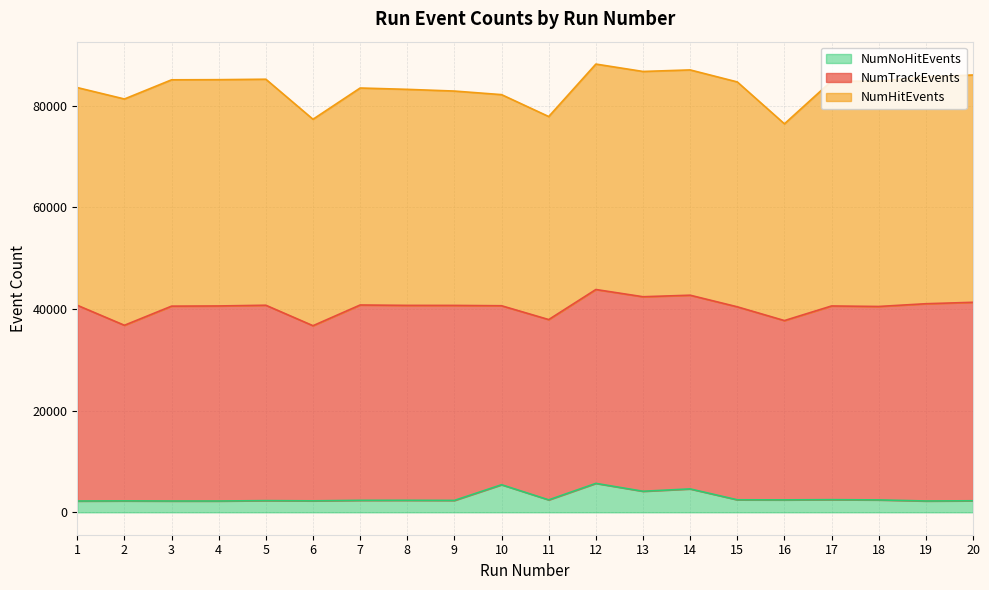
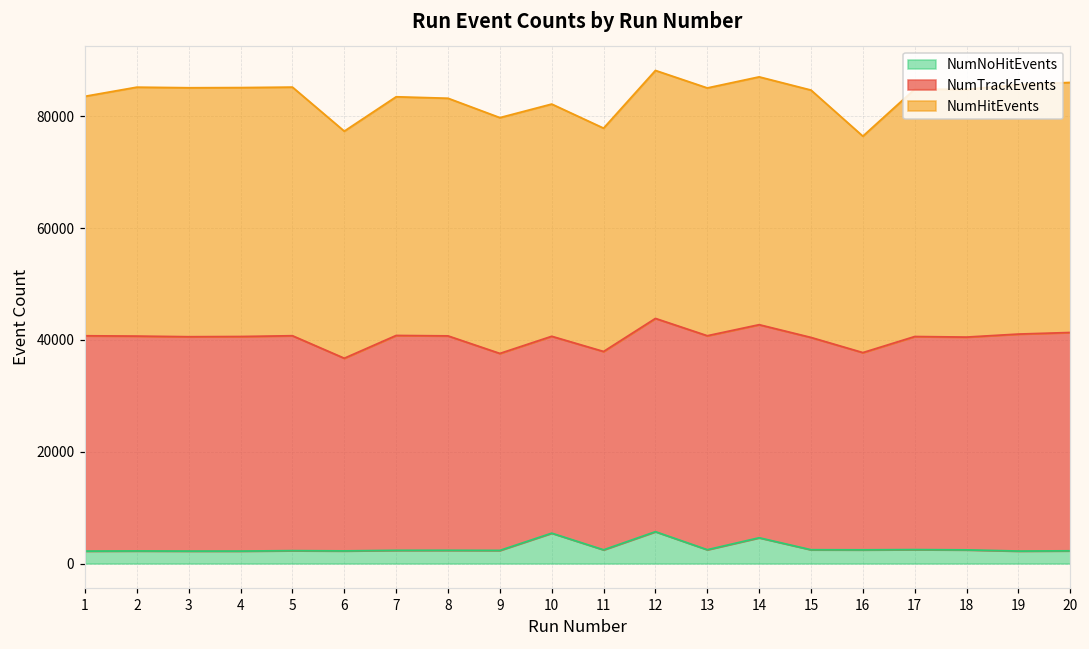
NumTrackEvents, 2: 35000 -> 38000
NumTrackEvents, 9: 38000 -> 35000
NumNoHitEvents, 13: 4000 -> 2000
